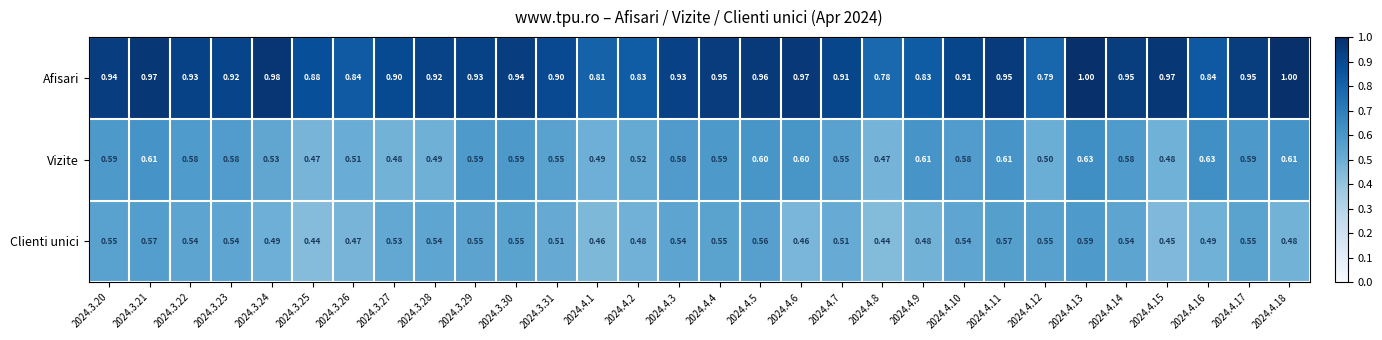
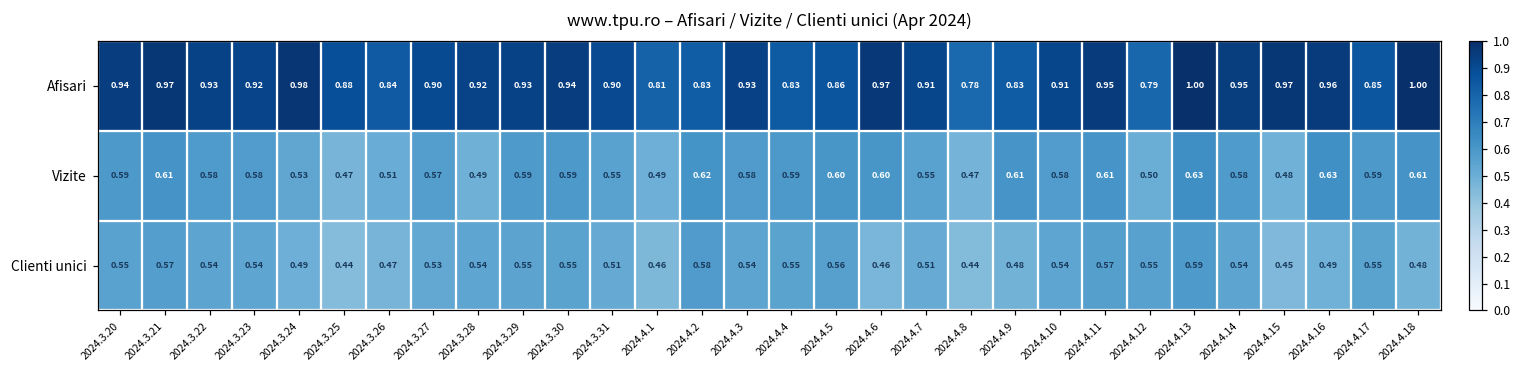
Afisari, 2024.4.4: 0.95 -> 0.83
Afisari, 2024.4.5: 0.96 -> 0.86
Afisari, 2024.4.16: 0.84 -> 0.96
Afisari, 2024.4.17: 0.95 -> 0.85
Vizite, 2024.3.27: 0.48 -> 0.57
Vizite, 2024.4.2: 0.52 -> 0.62
Clienti unici, 2024.4.2: 0.48 -> 0.58
